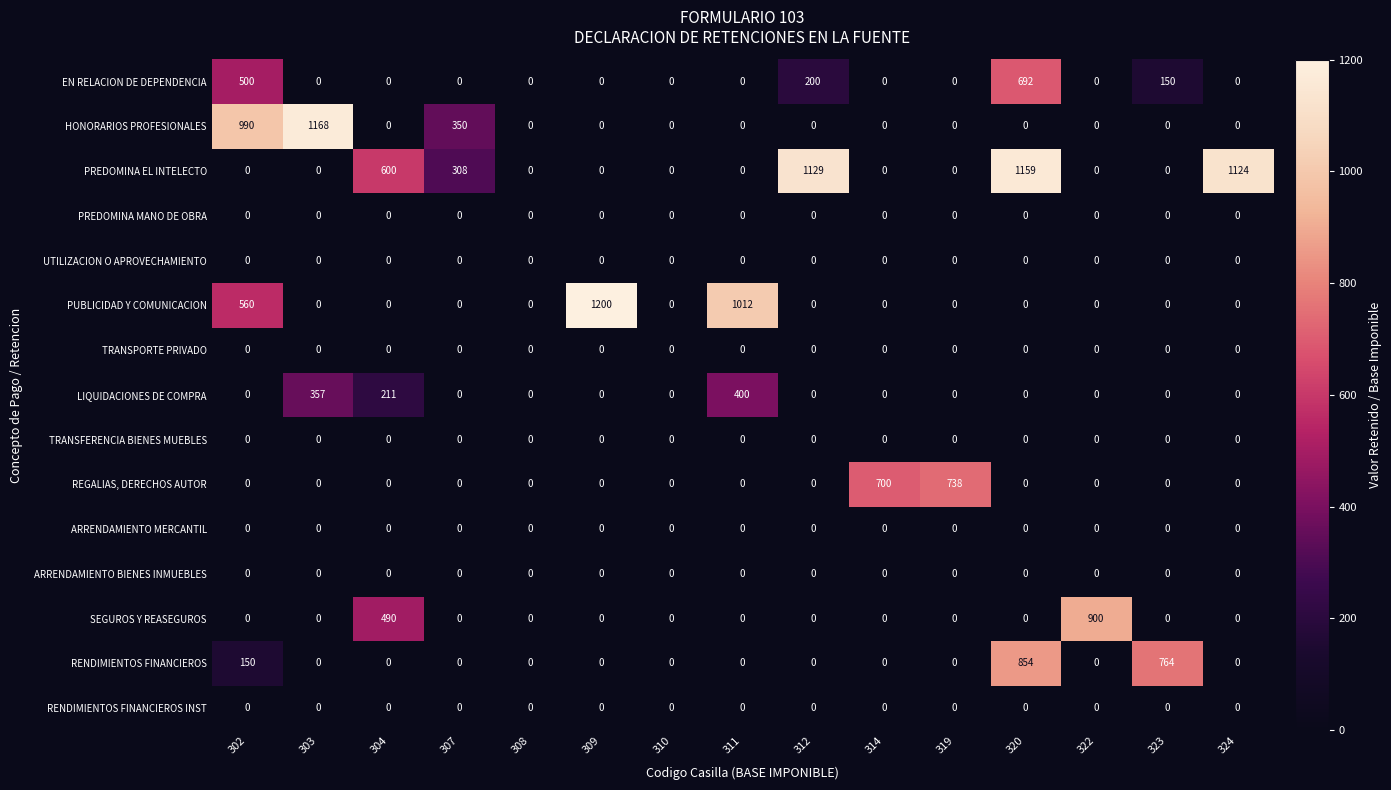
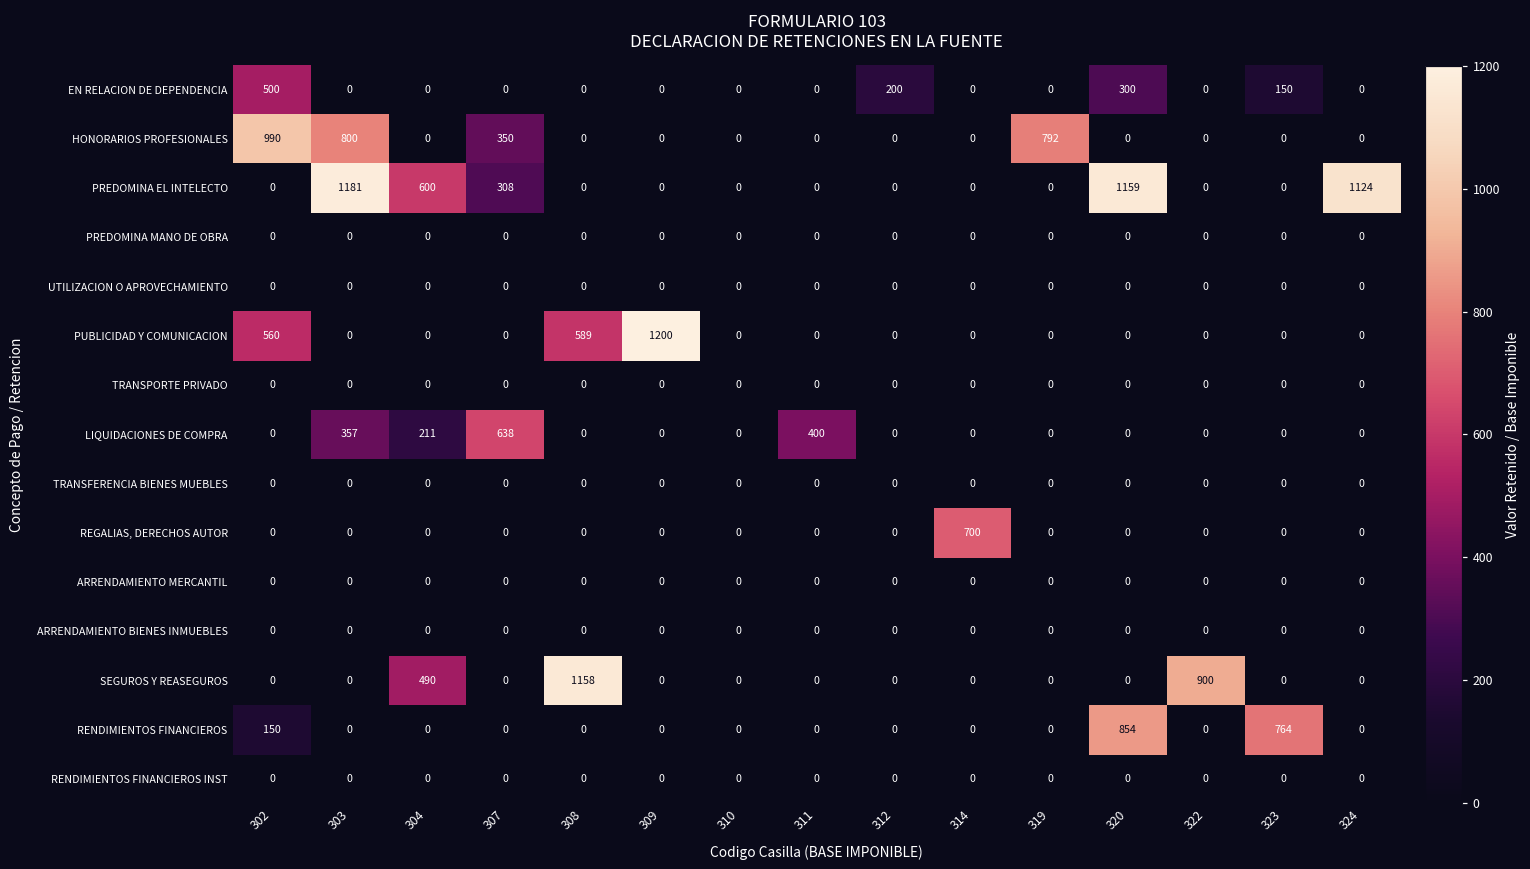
EN RELACION DE DEPENDENCIA, 320: 692 -> 300
HONORARIOS PROFESIONALES, 303: 1168 -> 800
HONORARIOS PROFESIONALES, 319: 0 -> 792
PREDOMINA EL INTELECTO, 303: 0 -> 1181
PREDOMINA EL INTELECTO, 312: 1129 -> 0
PUBLICIDAD Y COMUNICACION, 308: 0 -> 589
PUBLICIDAD Y COMUNICACION, 311: 1012 -> 0
LIQUIDACIONES DE COMPRA, 307: 0 -> 638
REGALIAS, DERECHOS AUTOR, 319: 738 -> 0
SEGUROS Y REASEGUROS, 308: 0 -> 1158
